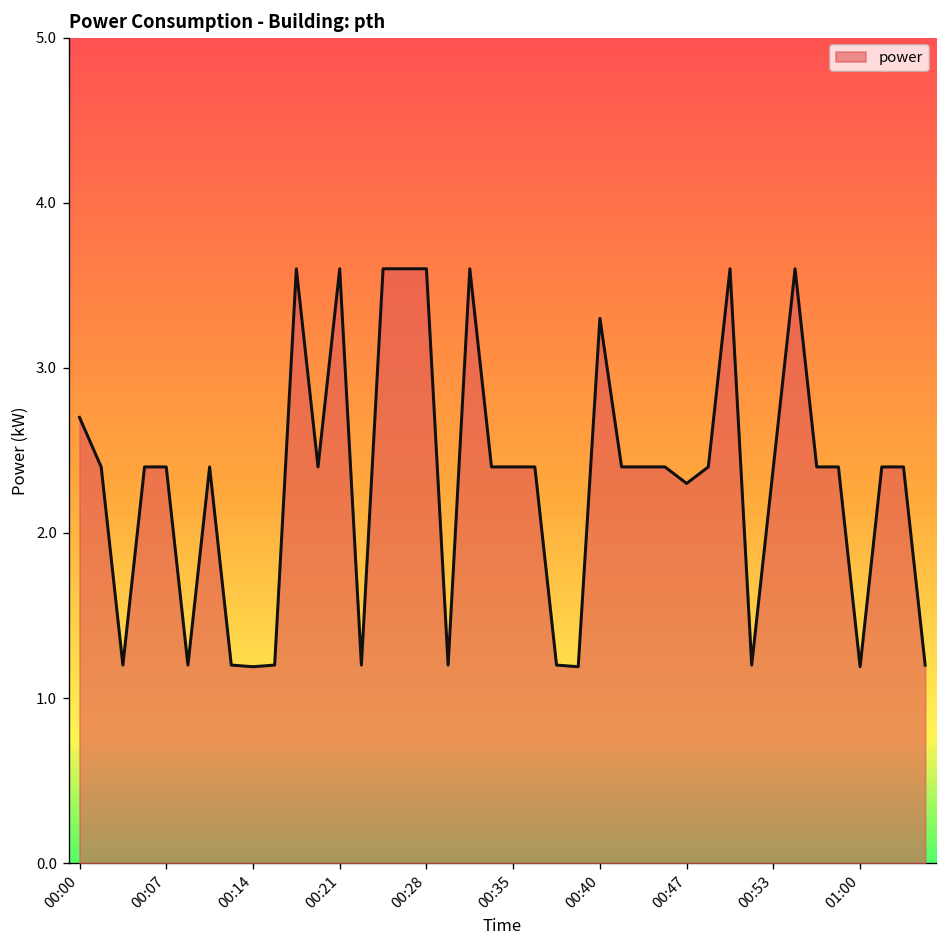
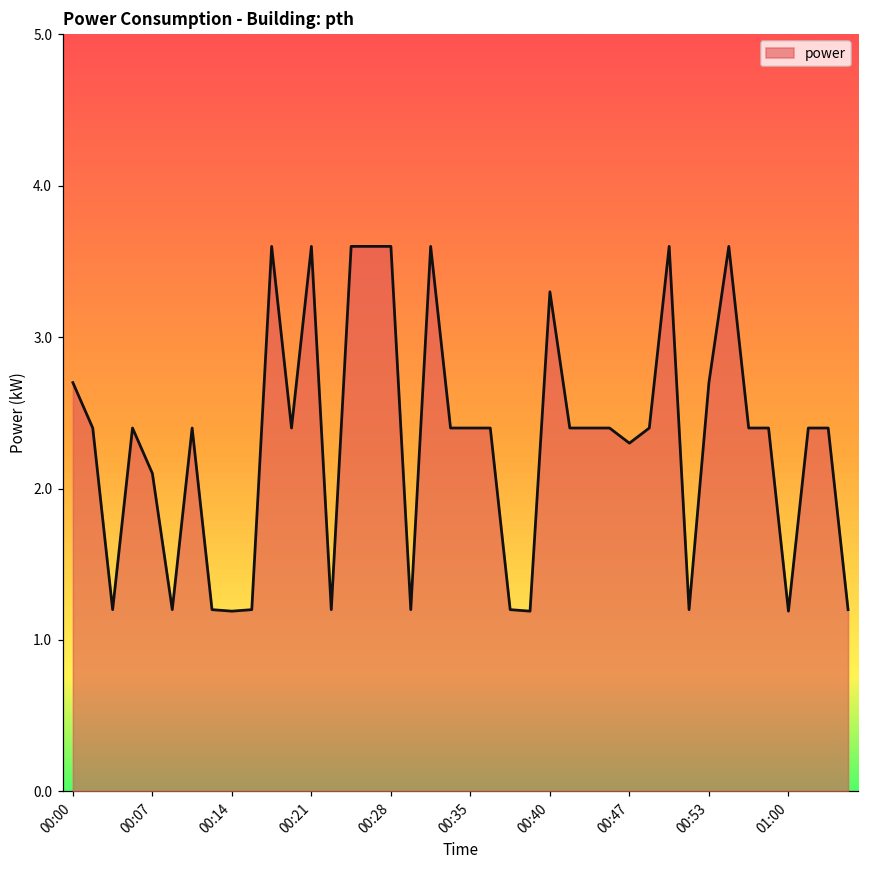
00:07: 2.4 -> 2.1
00:53: 2.4 -> 2.7
